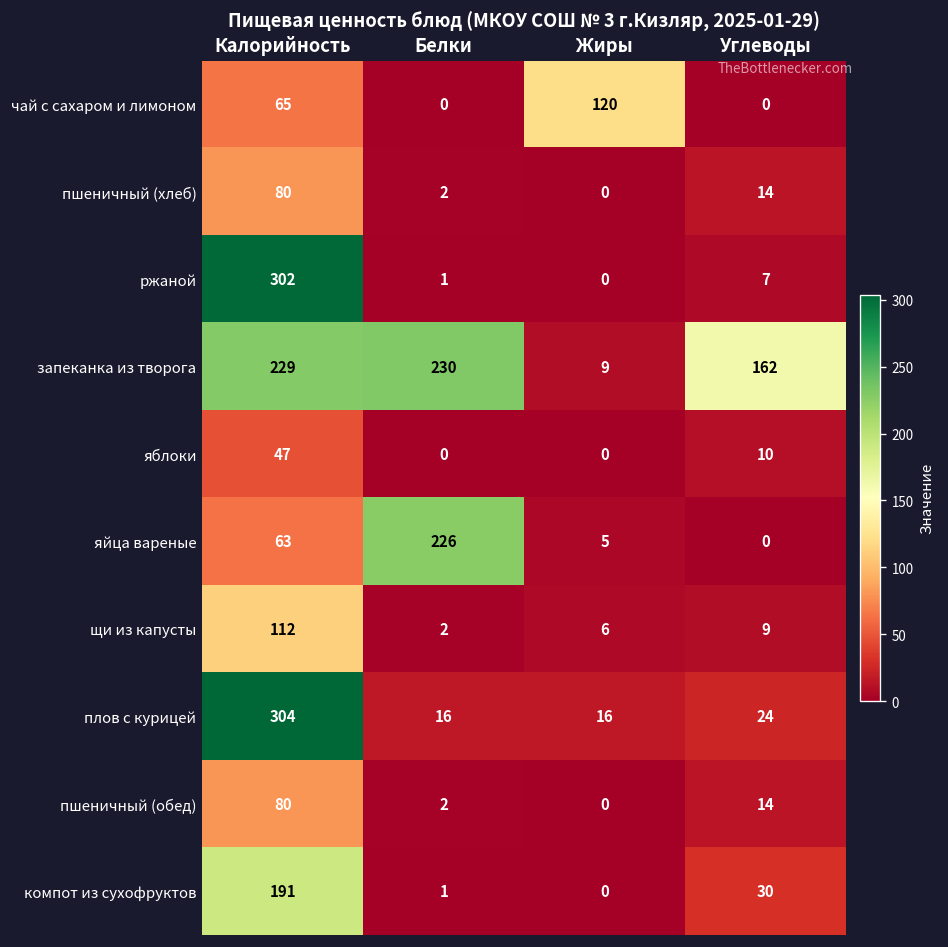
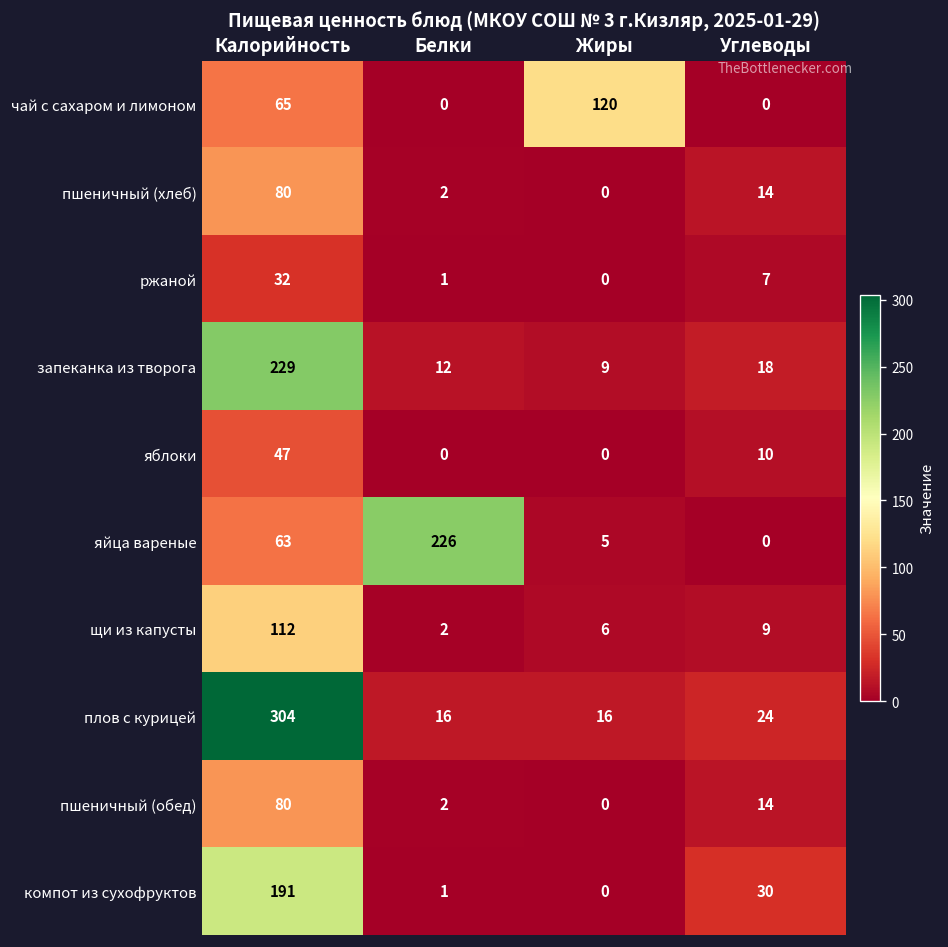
ржаной, Калорийность: 302 -> 32
запеканка из творога, Белки: 230 -> 12
запеканка из творога, Углеводы: 162 -> 18
